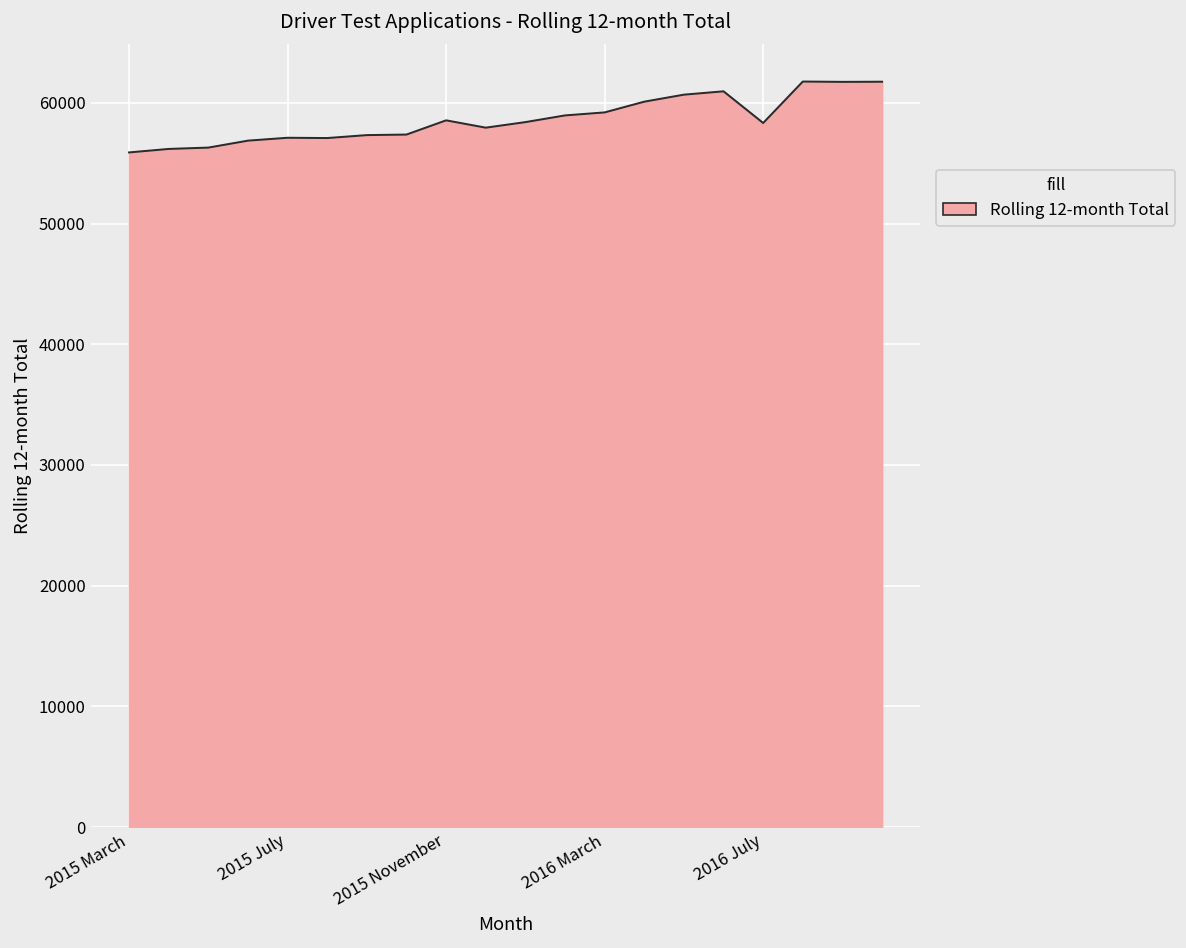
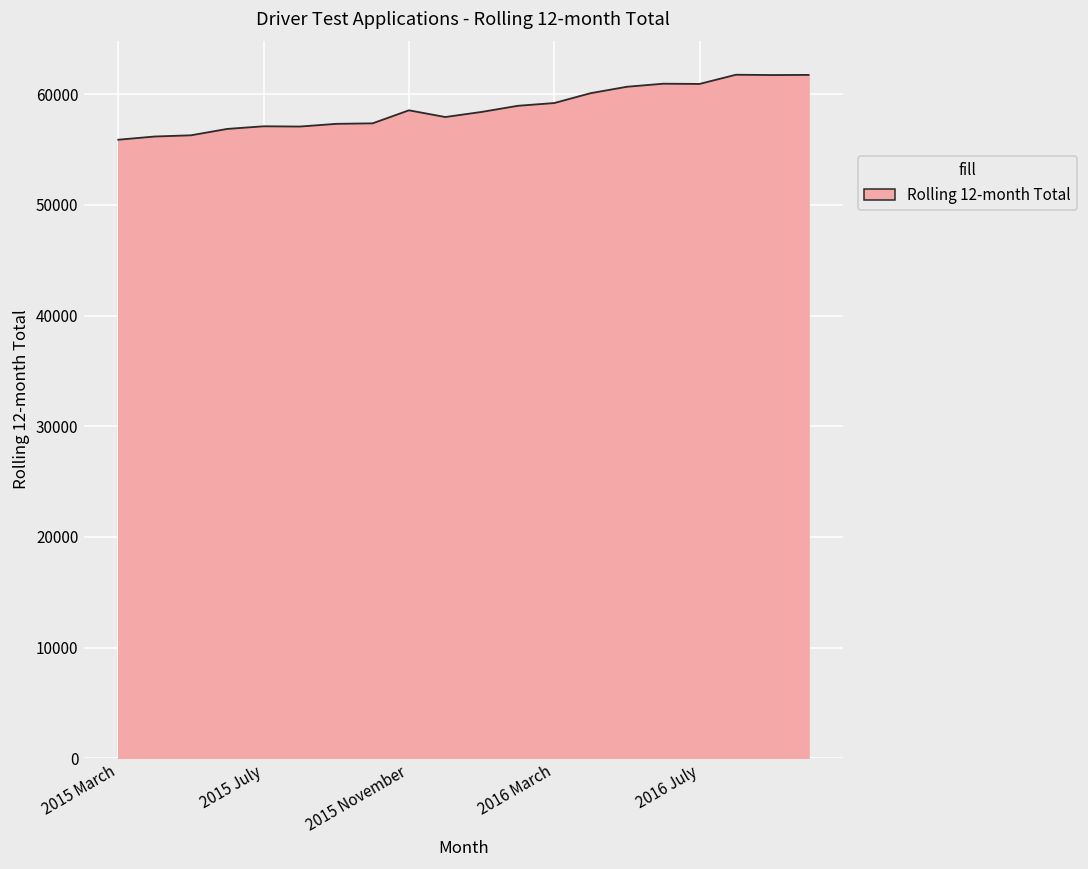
2016 July: 58300 -> 60900
